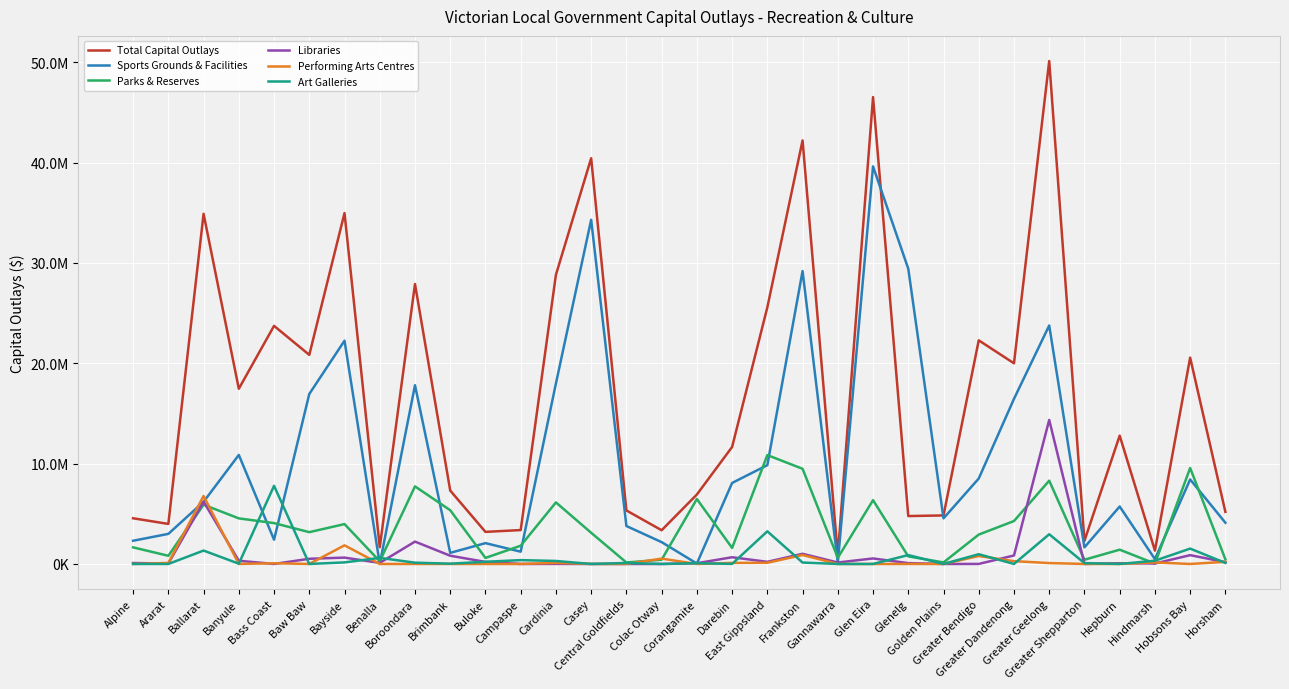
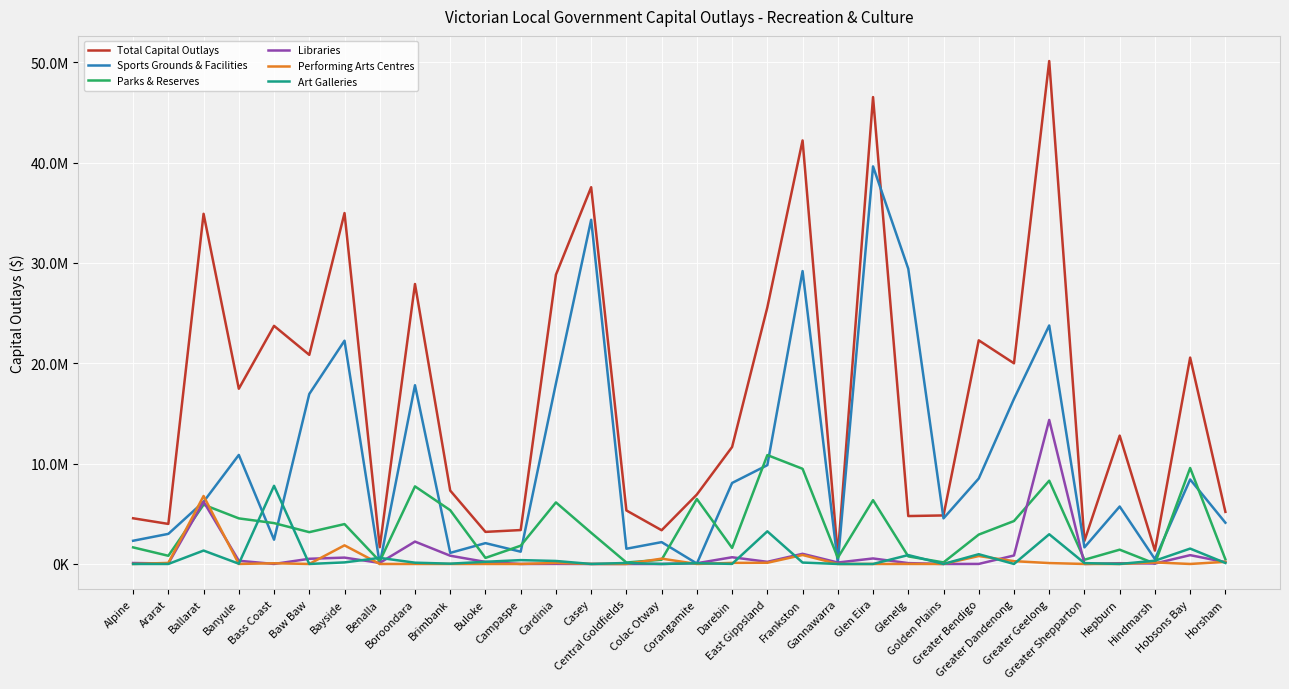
Total Capital Outlays, Casey: 40400000 -> 37500000
Sports Grounds & Facilities, Central Goldfields: 3800000 -> 1500000
